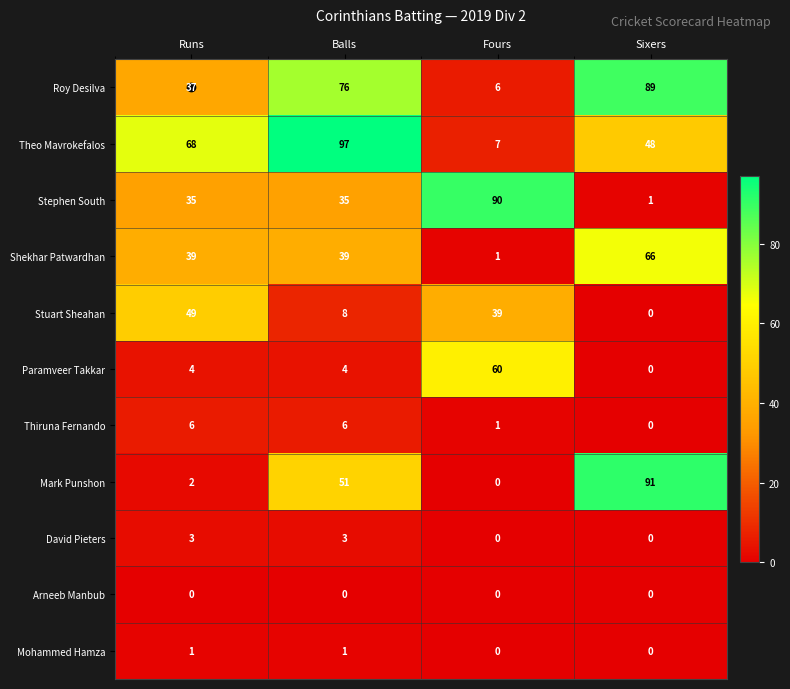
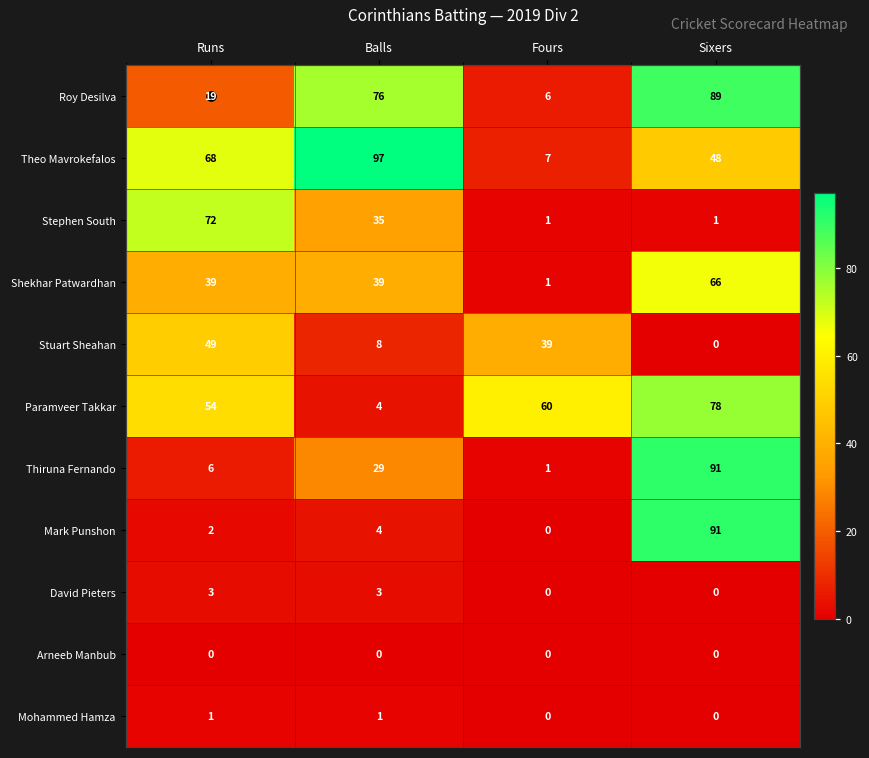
Roy Desilva, Runs: 37 -> 19
Stephen South, Runs: 35 -> 72
Stephen South, Fours: 90 -> 1
Paramveer Takkar, Runs: 4 -> 54
Paramveer Takkar, Sixers: 0 -> 78
Thiruna Fernando, Balls: 6 -> 29
Thiruna Fernando, Sixers: 0 -> 91
Mark Punshon, Balls: 51 -> 4
